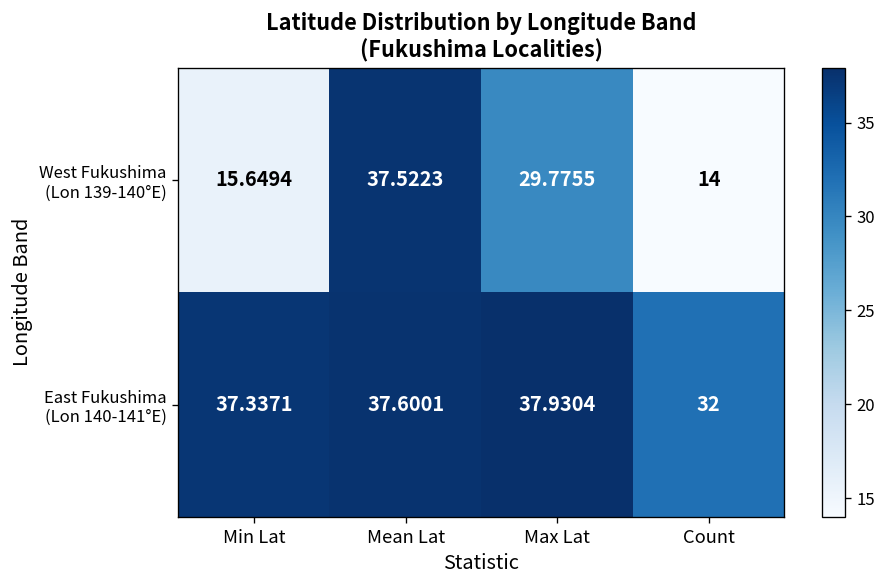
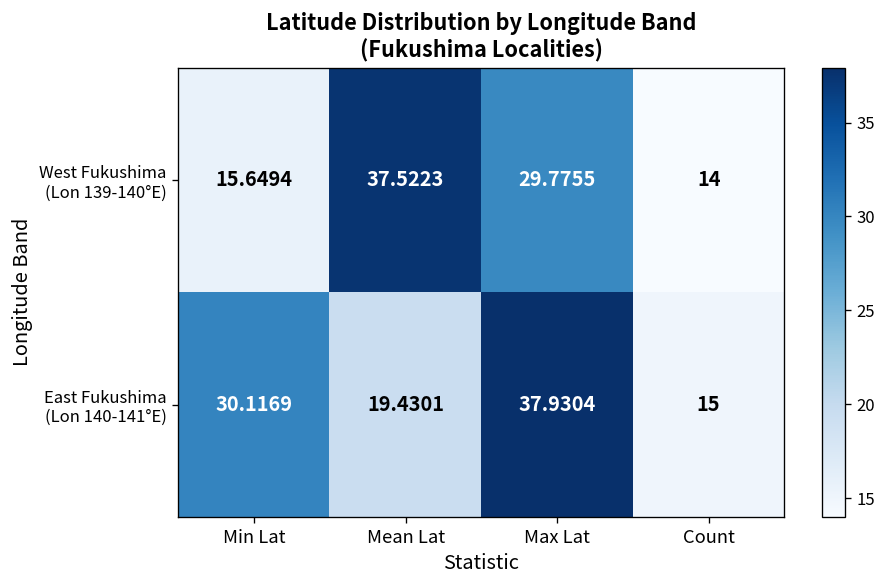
East Fukushima (Lon 140-141°E), Min Lat: 37.3371 -> 30.1169
East Fukushima (Lon 140-141°E), Mean Lat: 37.6001 -> 19.4301
East Fukushima (Lon 140-141°E), Count: 32 -> 15
